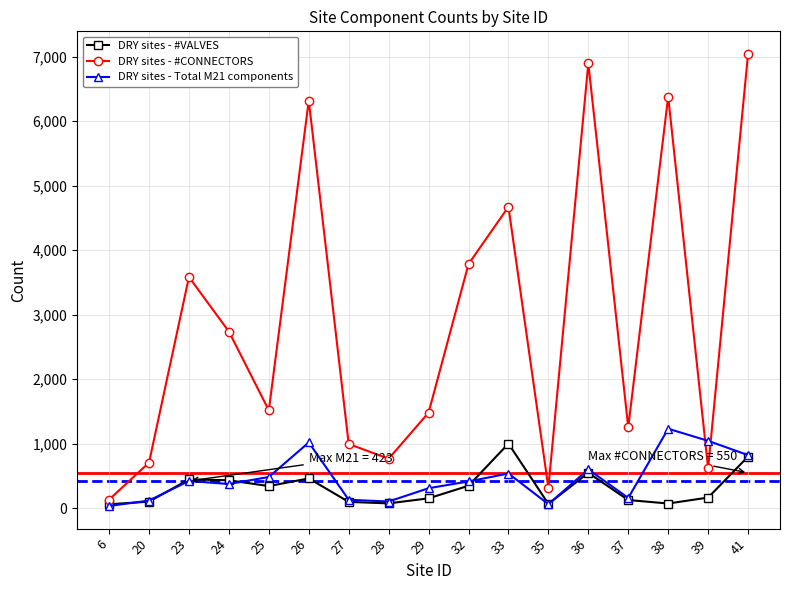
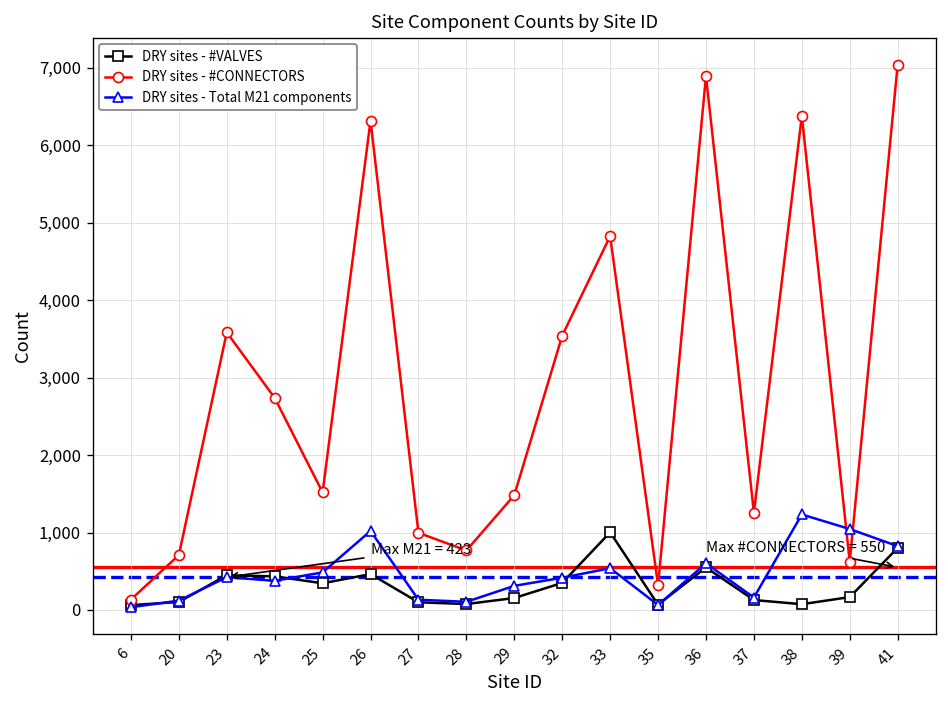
DRY sites - #CONNECTORS, 32: 3,800 -> 3,500
DRY sites - #CONNECTORS, 33: 4,700 -> 4,800
